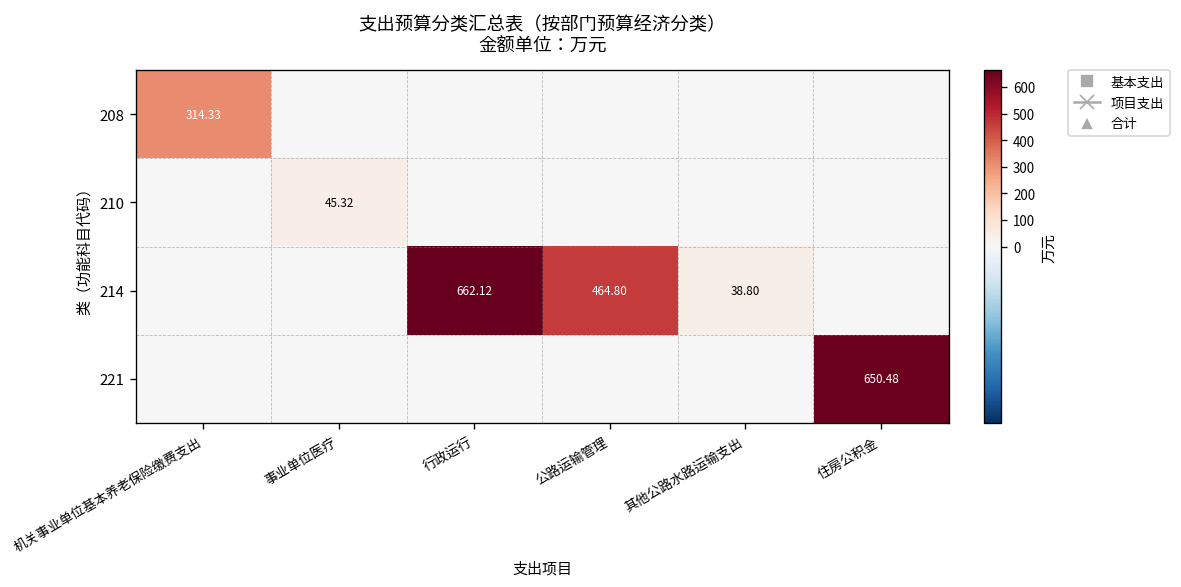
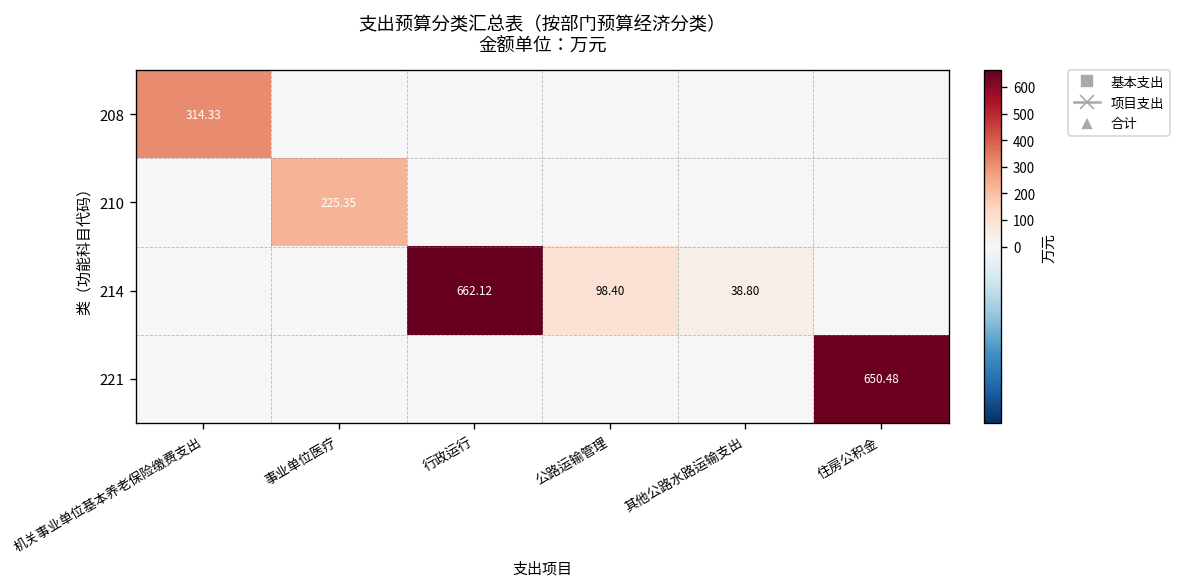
210, 事业单位医疗: 45.32 -> 225.35
214, 公路运输管理: 464.80 -> 98.40
